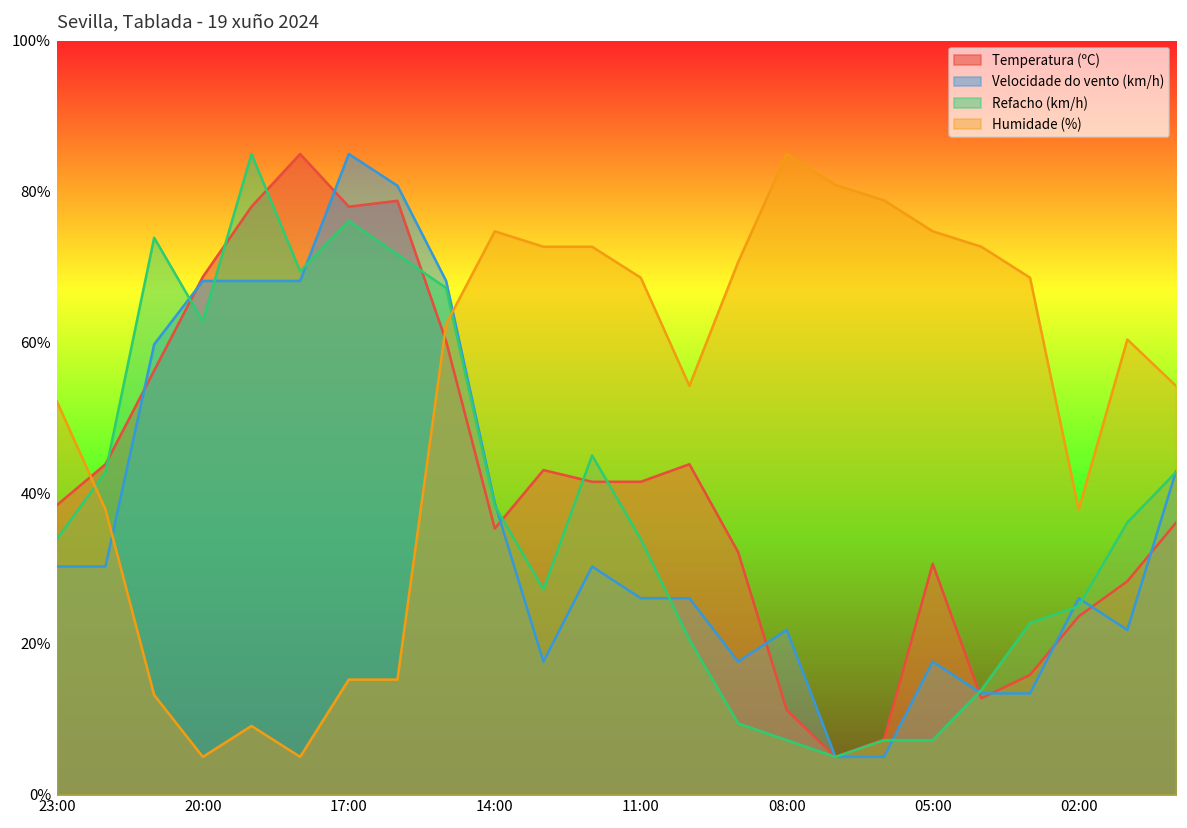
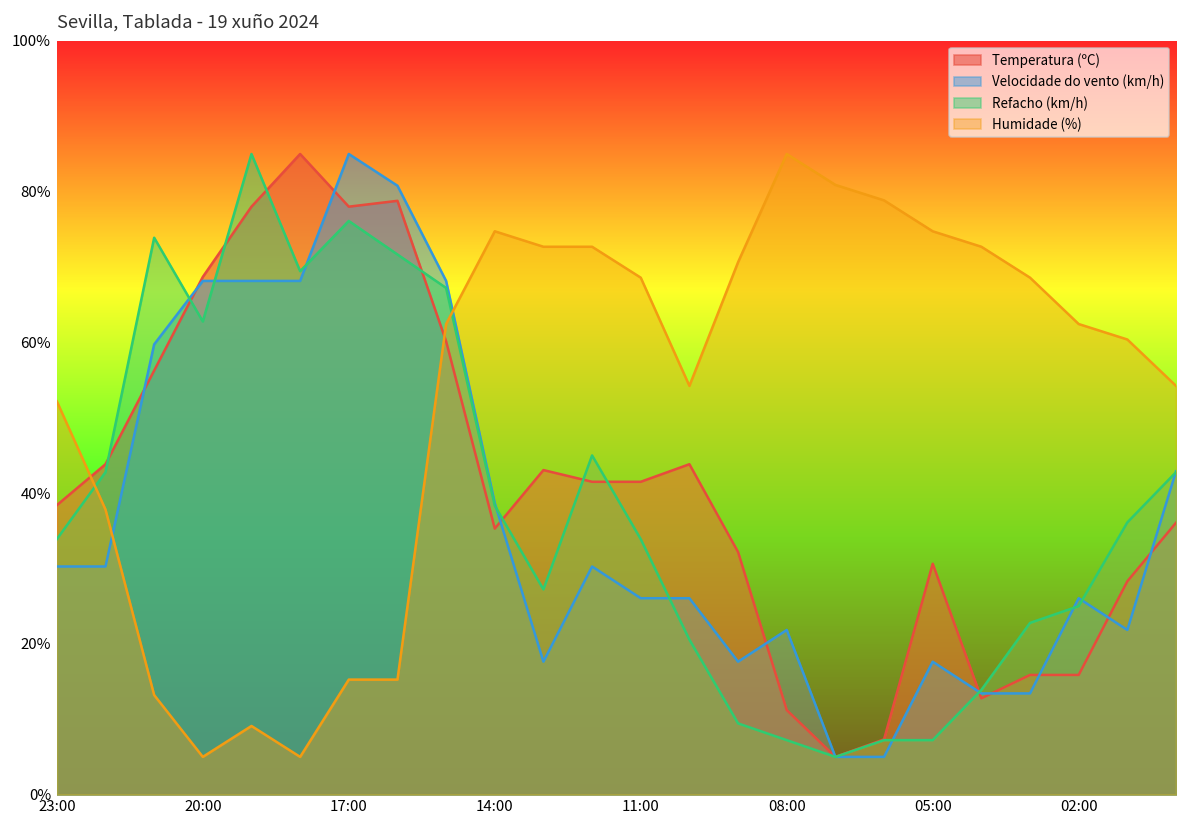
Temperatura (ºC), 02:00: 24% -> 16%
Humidade (%), 02:00: 38% -> 62%
